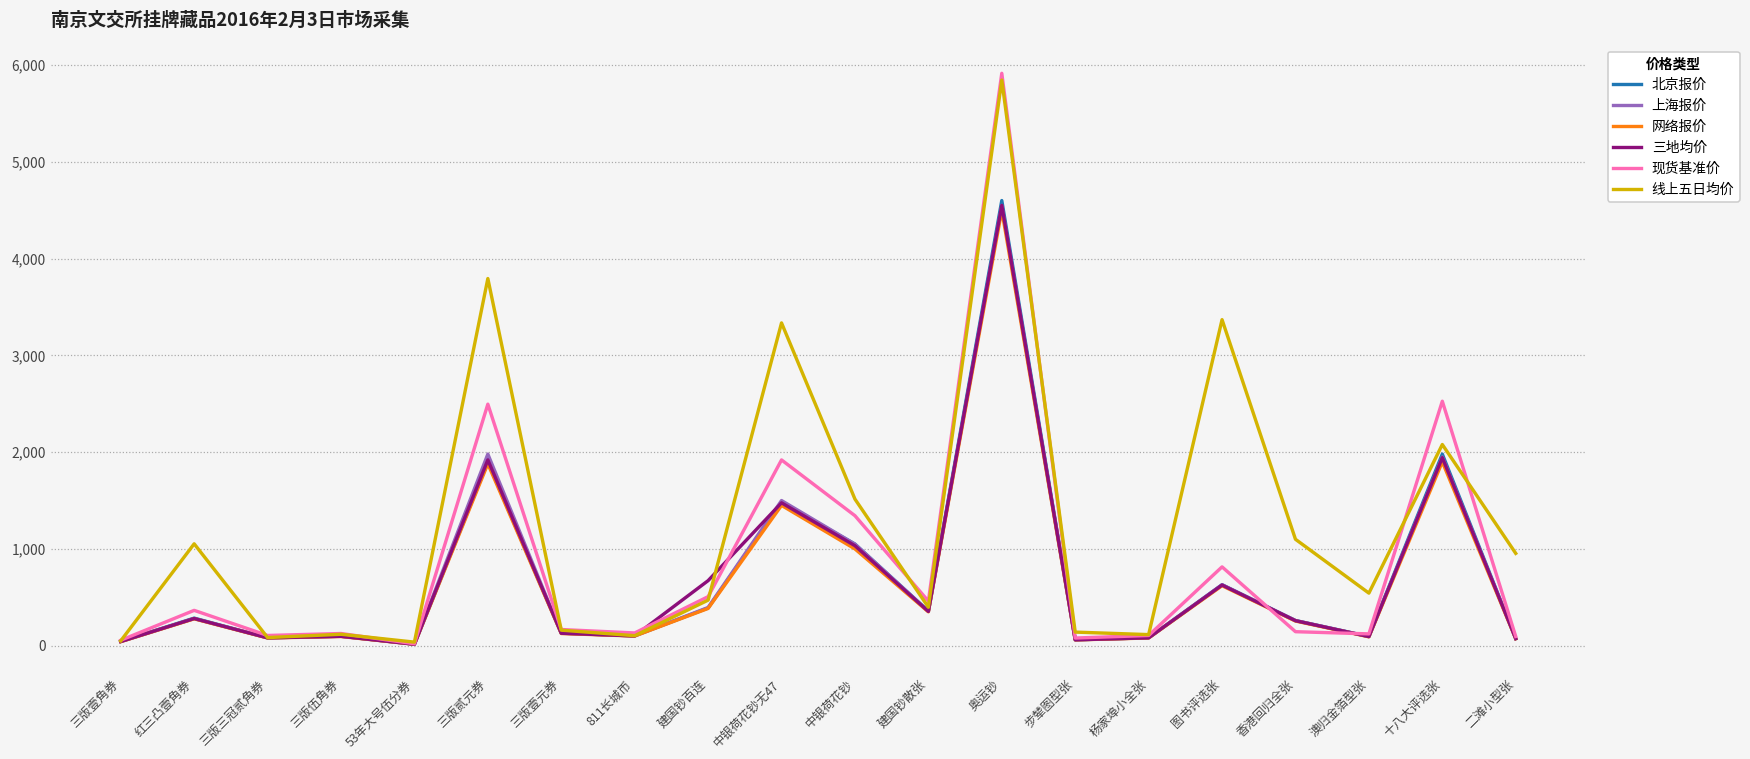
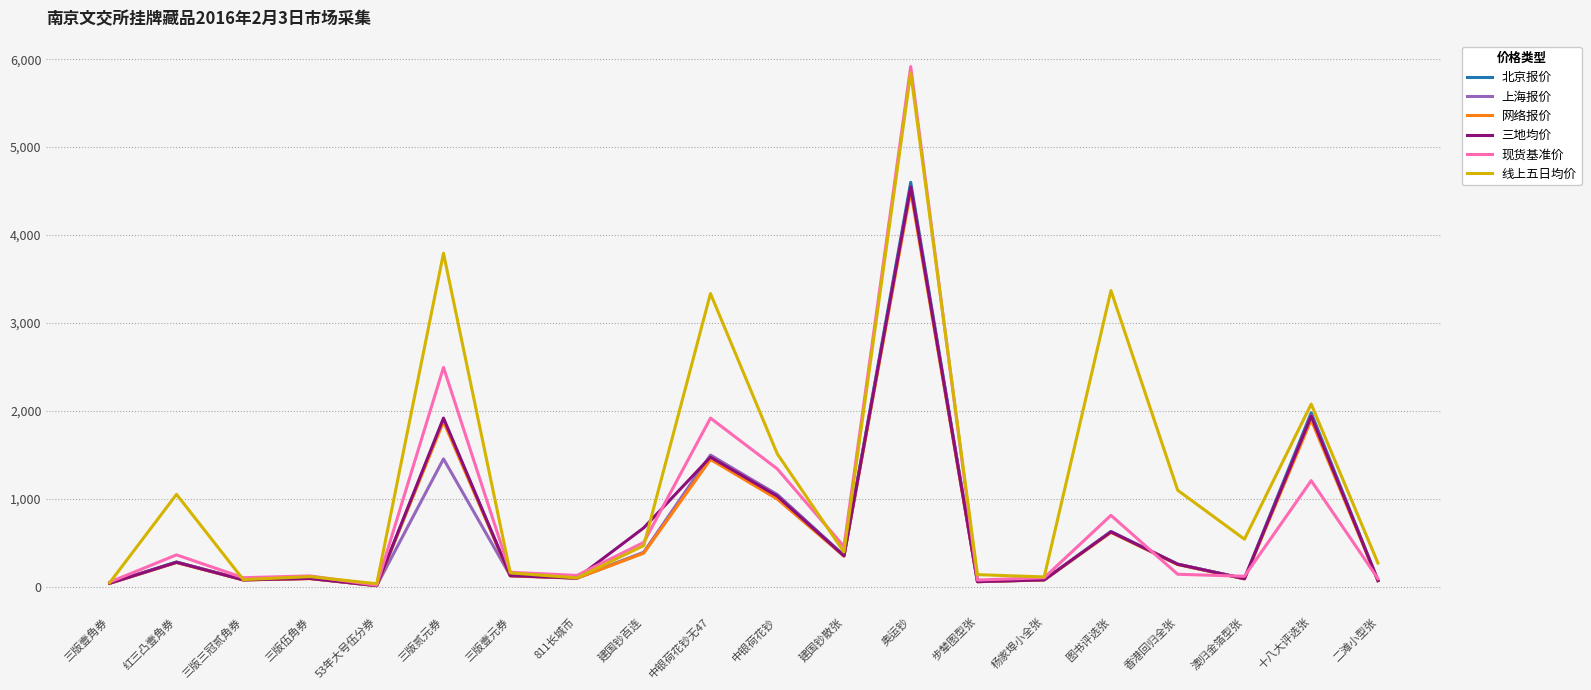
上海报价, 三版贰元券: 2,000 -> 1,500
现货基准价, 十八大评选张: 2,500 -> 1,200
线上五日均价, 二滩小型张: 1,000 -> 300
